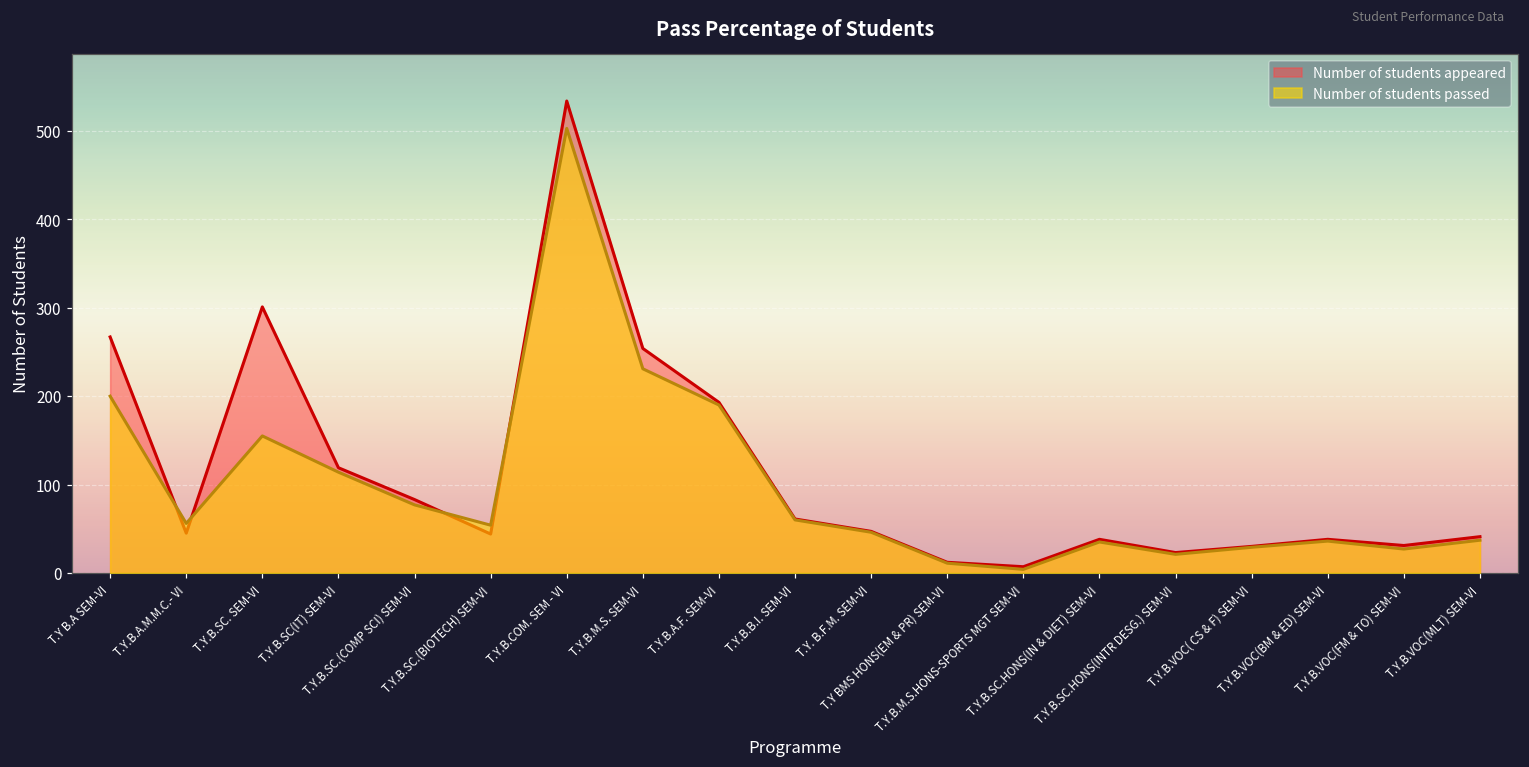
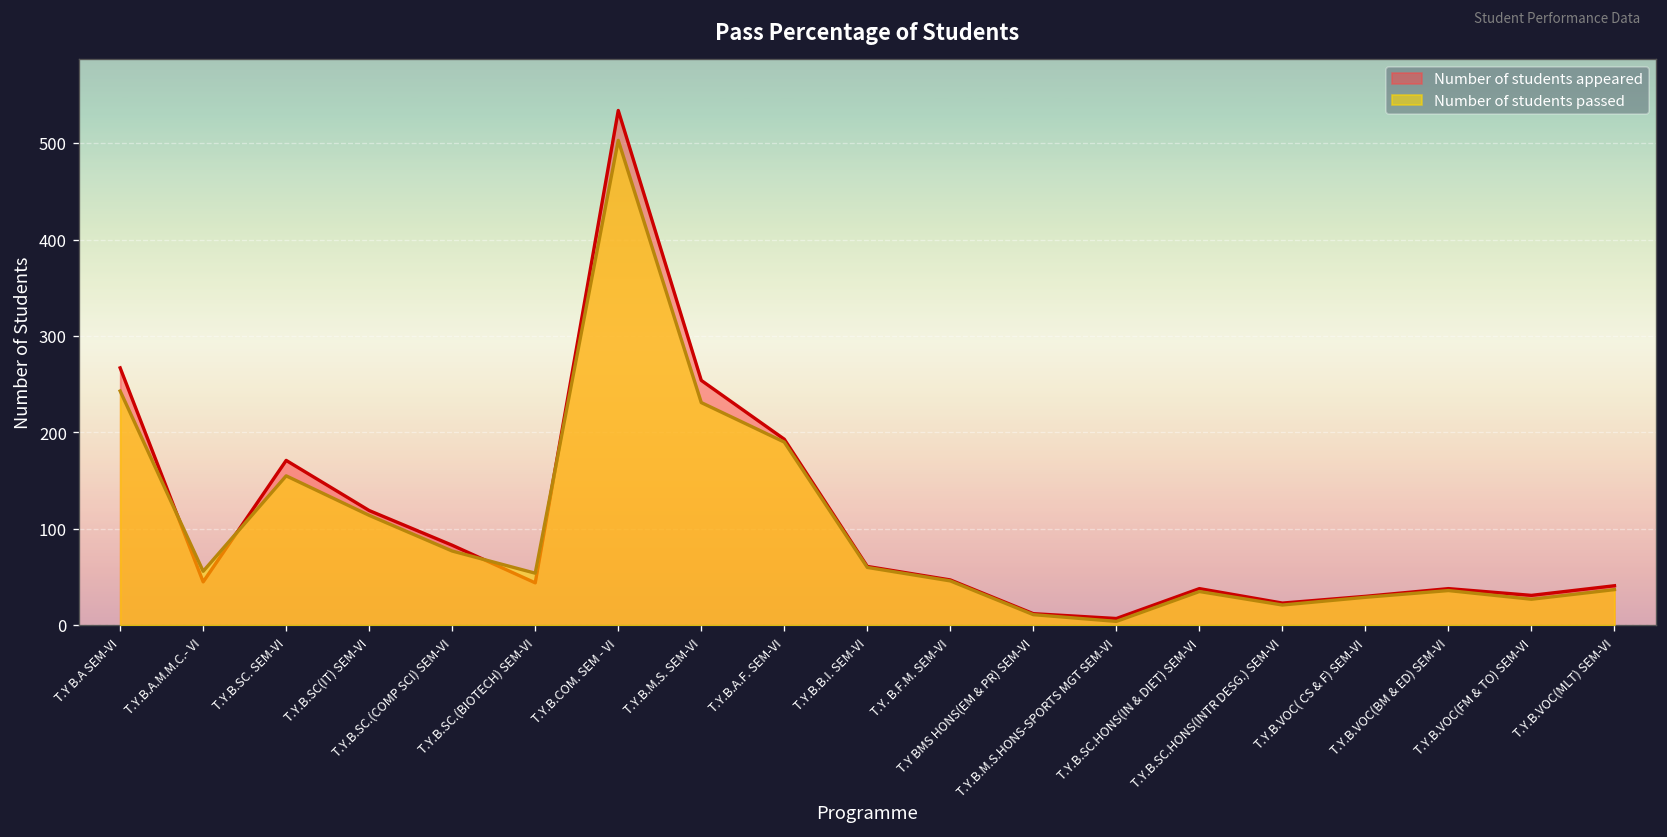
Number of students passed, T.Y B.A SEM-VI: 200 -> 240
Number of students appeared, T.Y.B.SC. SEM-VI: 300 -> 170
